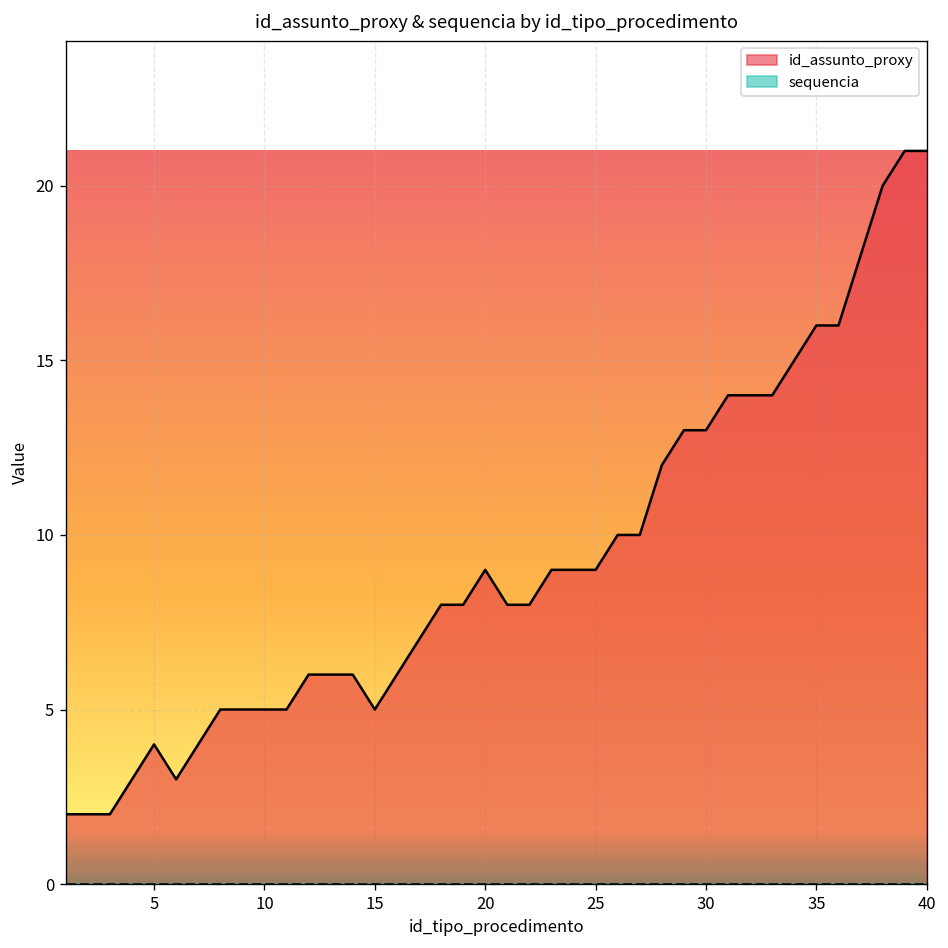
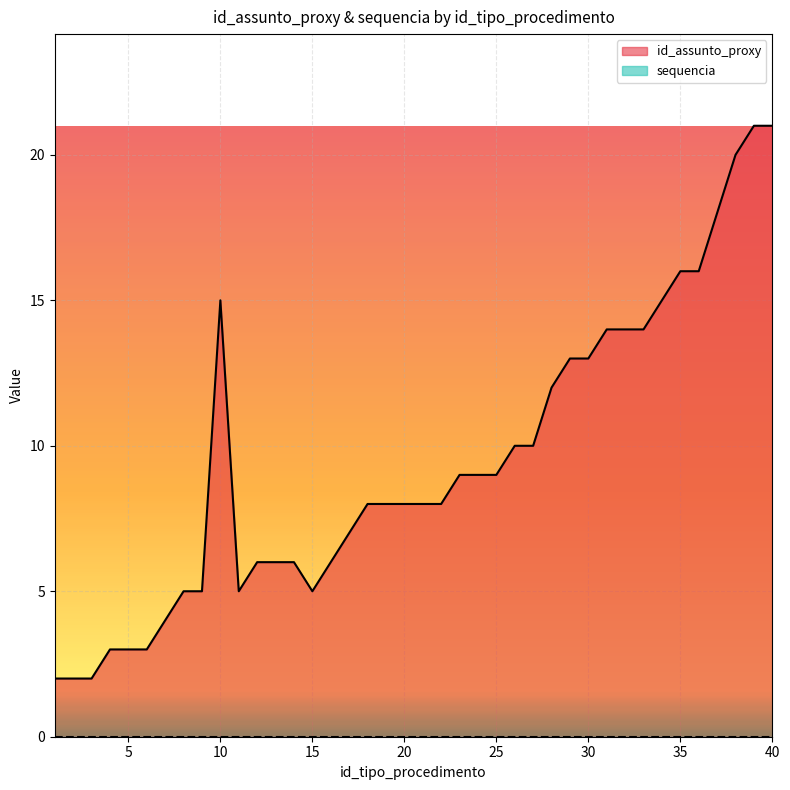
id_assunto_proxy, 5: 4 -> 3
id_assunto_proxy, 10: 5 -> 15
id_assunto_proxy, 20: 9 -> 8
